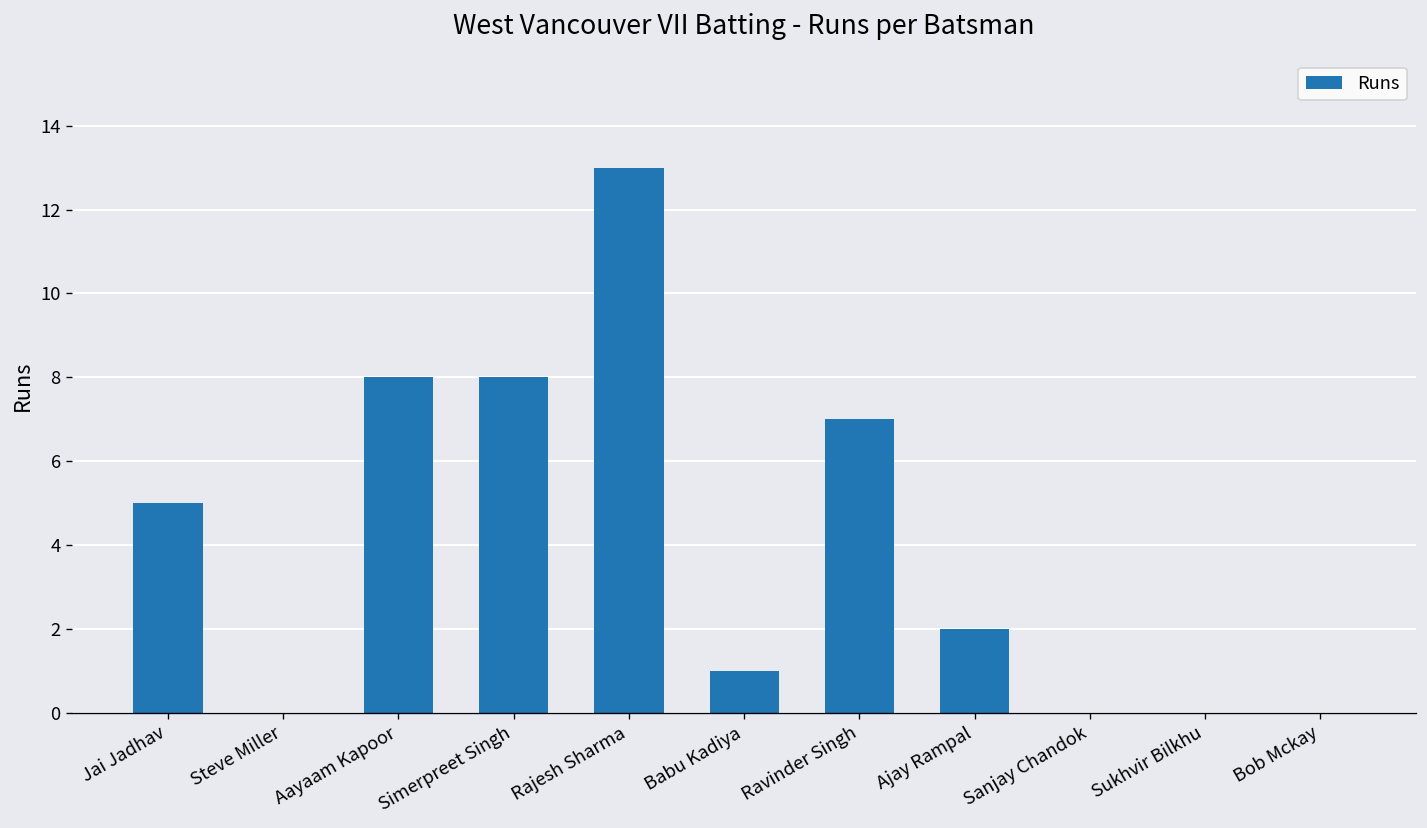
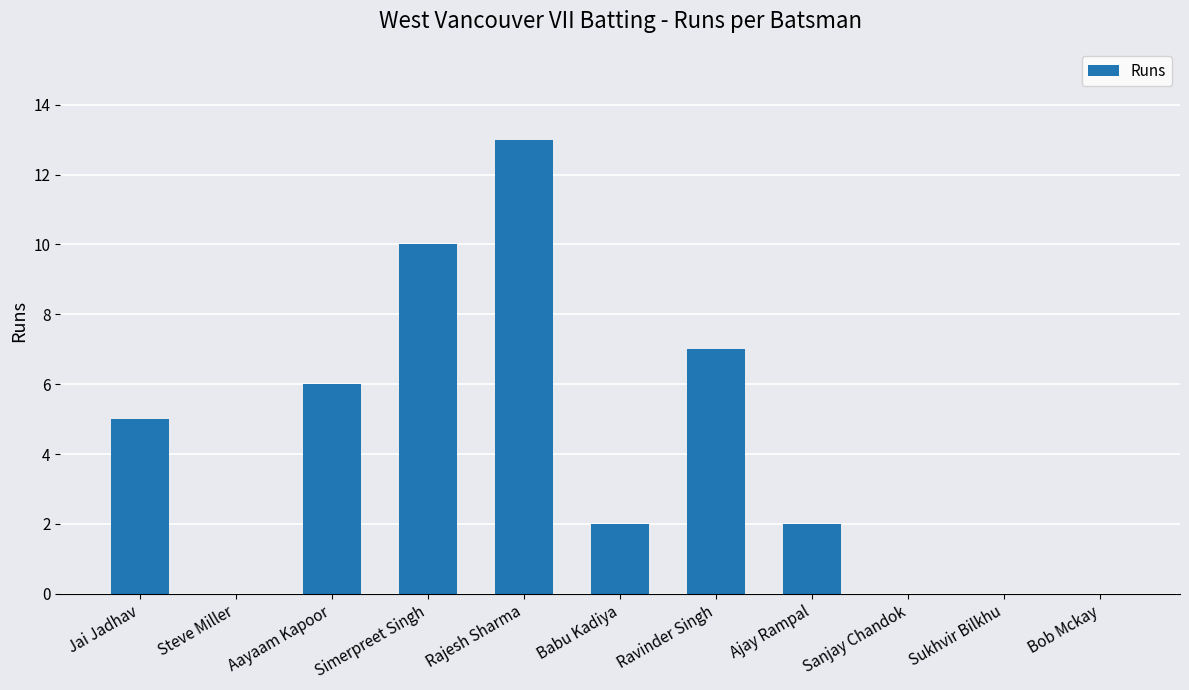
Aayaam Kapoor: 8 -> 6
Simerpreet Singh: 8 -> 10
Babu Kadiya: 1 -> 2
